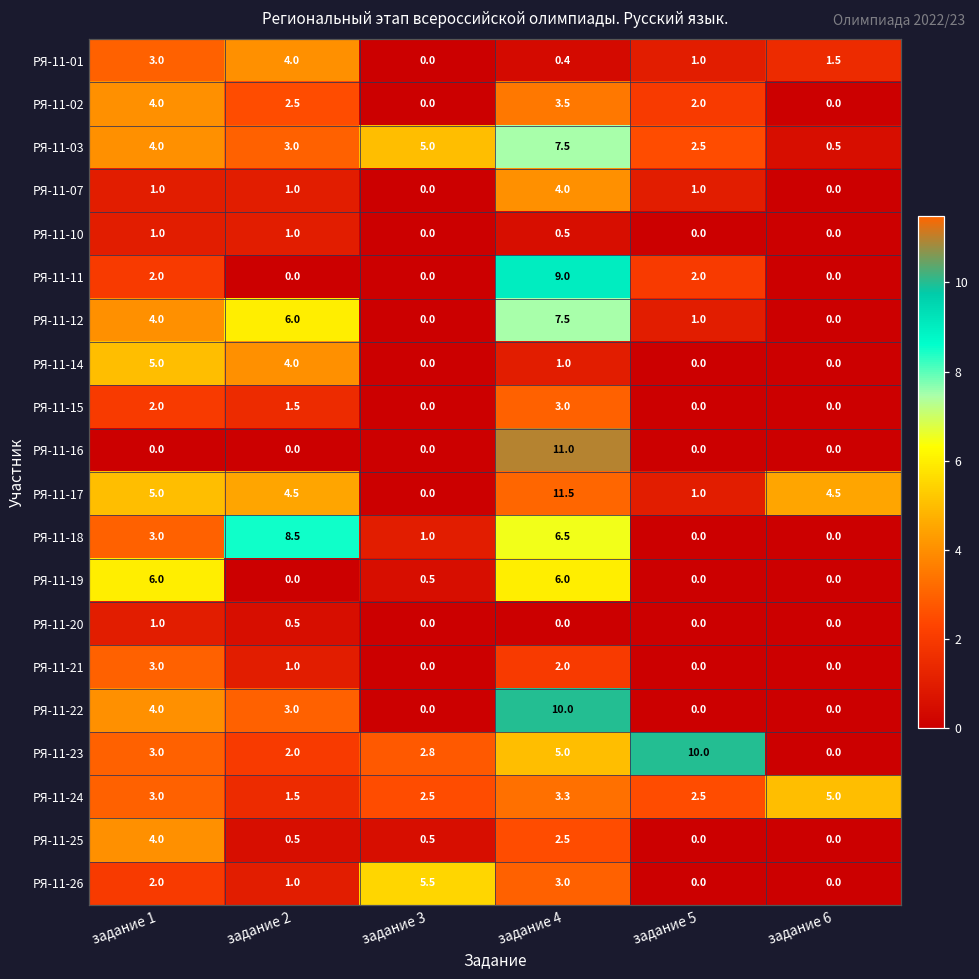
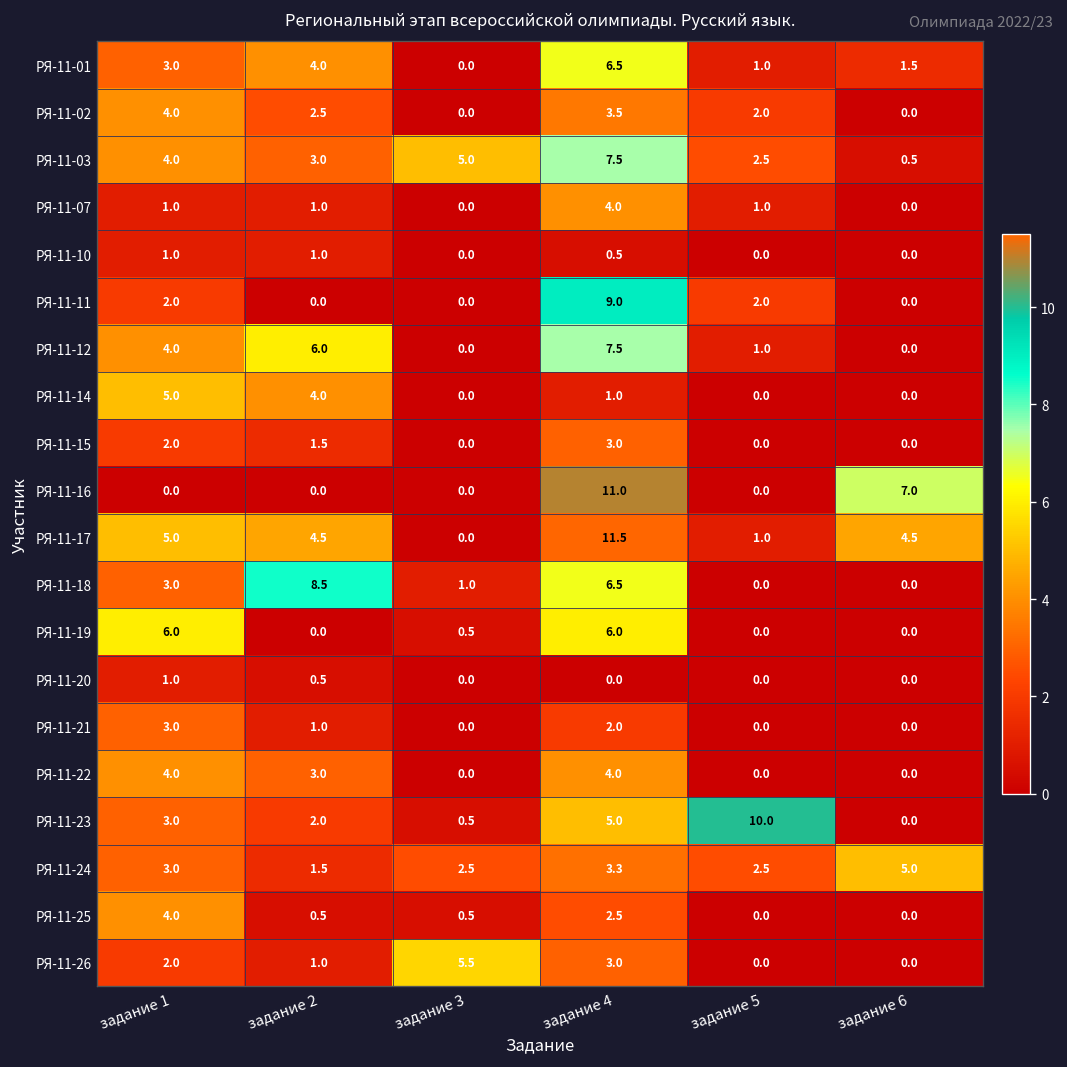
РЯ-11-01, задание 4: 0.4 -> 6.5
РЯ-11-16, задание 6: 0.0 -> 7.0
РЯ-11-22, задание 4: 10.0 -> 4.0
РЯ-11-23, задание 3: 2.8 -> 0.5
